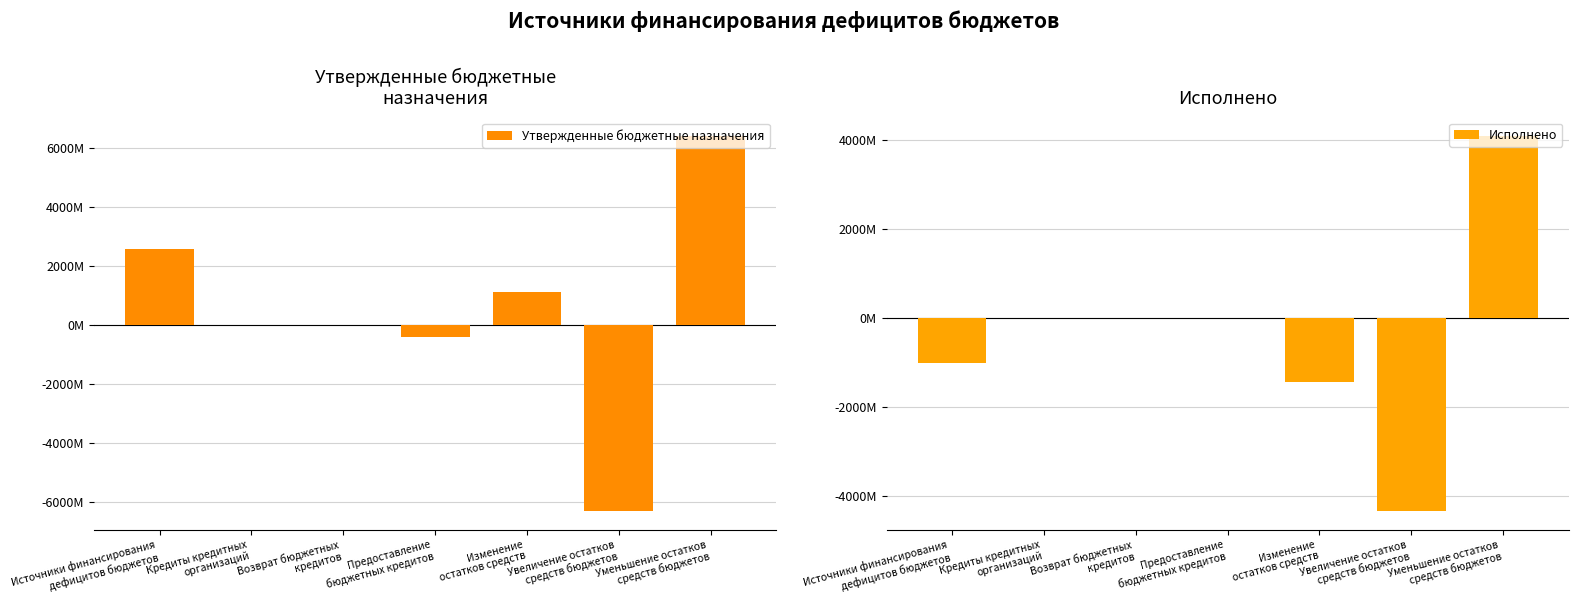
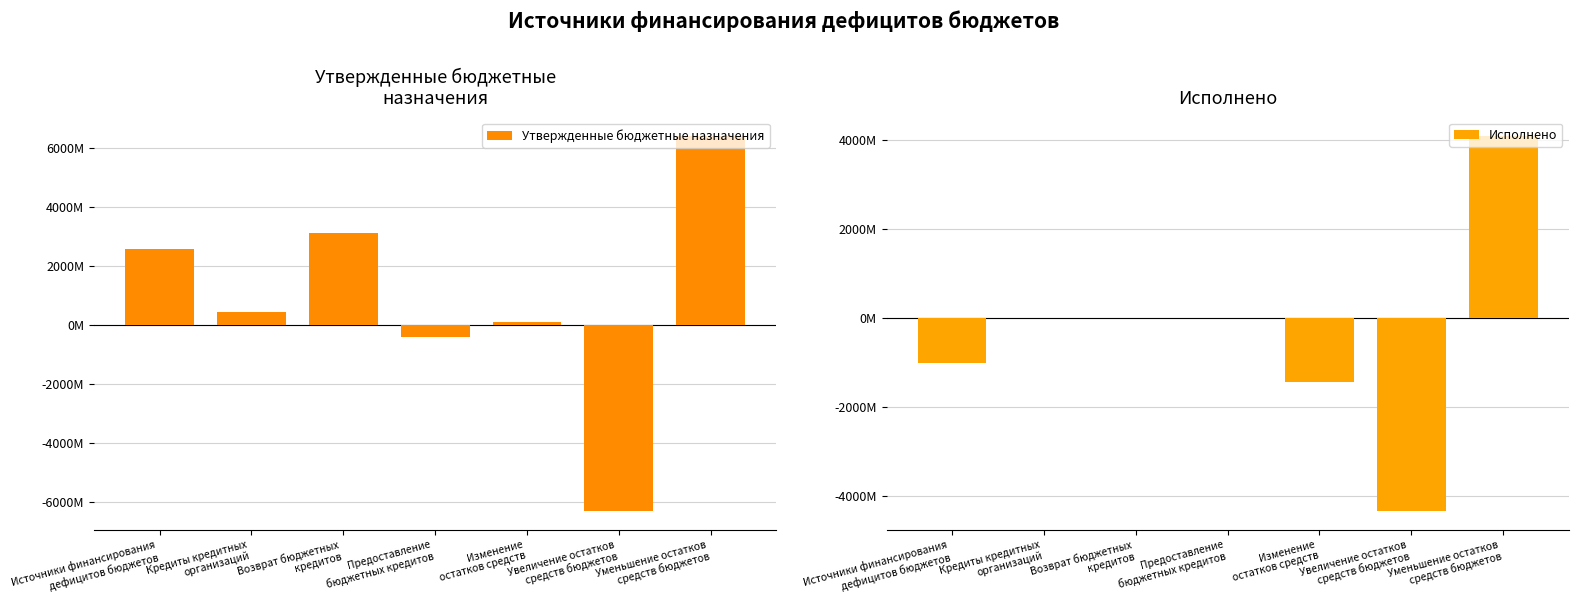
Утвержденные бюджетные назначения, Кредиты кредитных организаций: 0 -> 500000000
Утвержденные бюджетные назначения, Возврат бюджетных кредитов: 0 -> 3100000000
Утвержденные бюджетные назначения, Изменение остатков средств: 1100000000 -> 100000000
